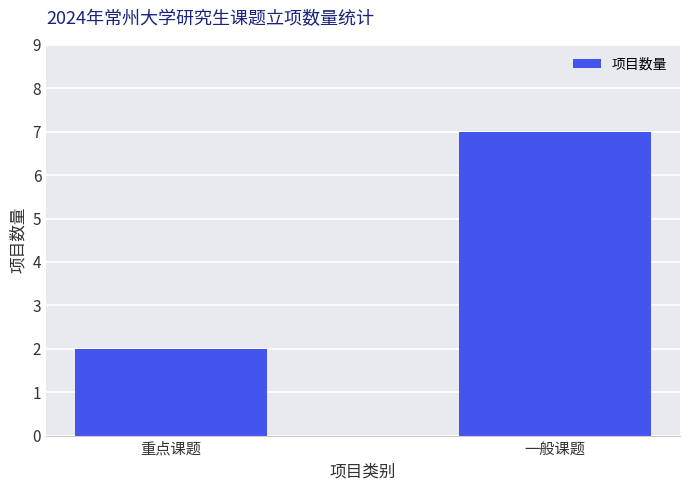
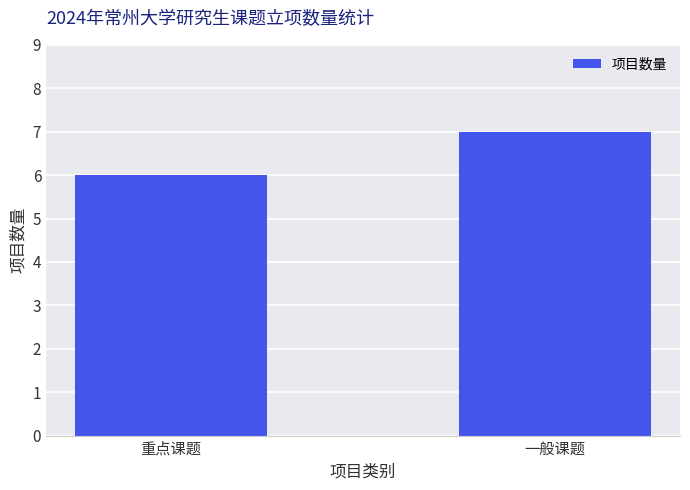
重点课题: 2 -> 6
